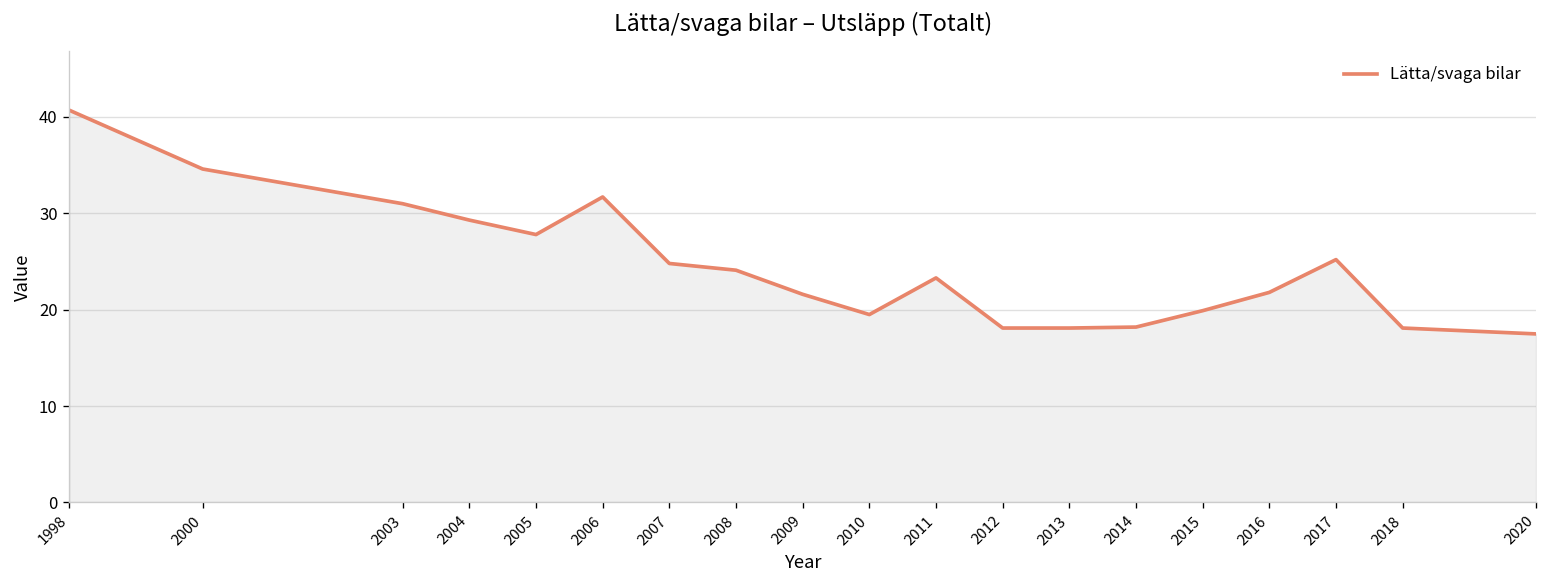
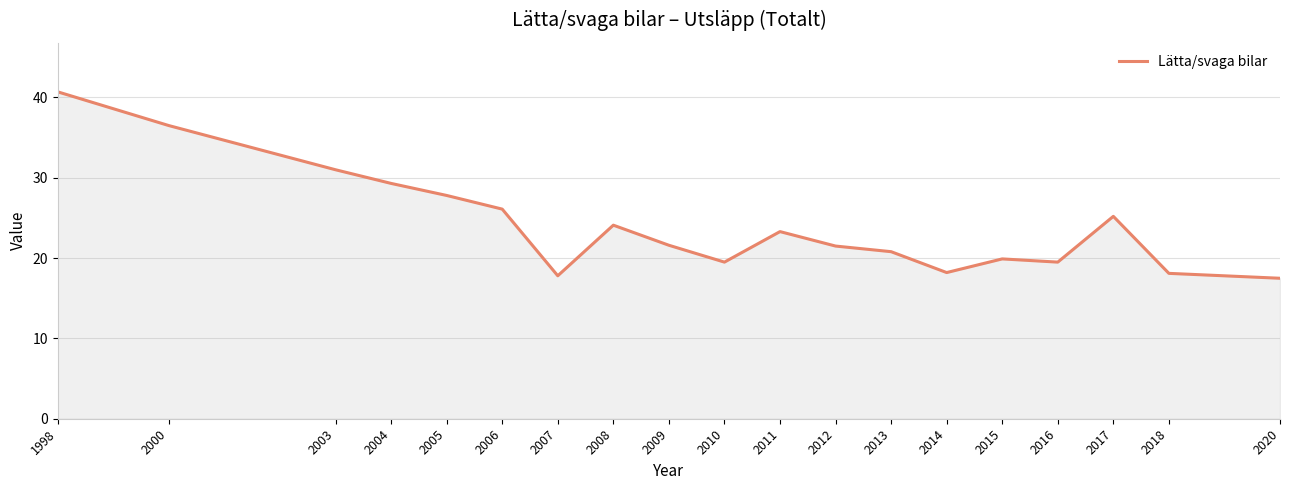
2000: 35 -> 37
2006: 32 -> 26
2007: 25 -> 18
2012: 18 -> 22
2013: 18 -> 21
2016: 22 -> 20
